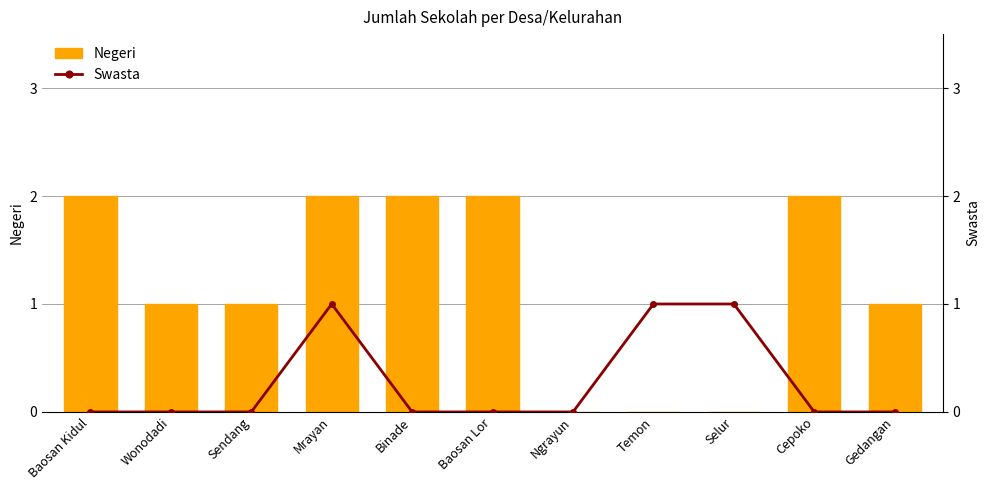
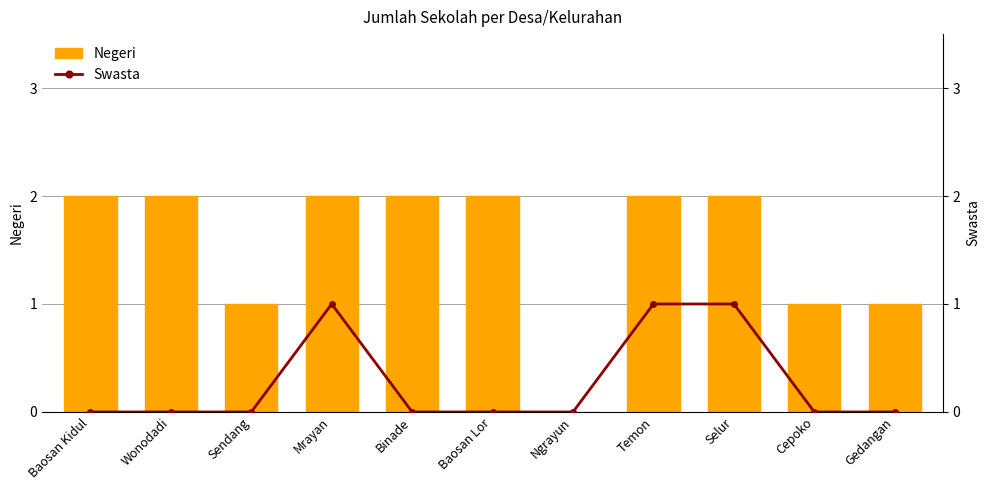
Negeri, Wonodadi: 1 -> 2
Negeri, Temon: 0 -> 2
Negeri, Selur: 0 -> 2
Negeri, Cepoko: 2 -> 1
